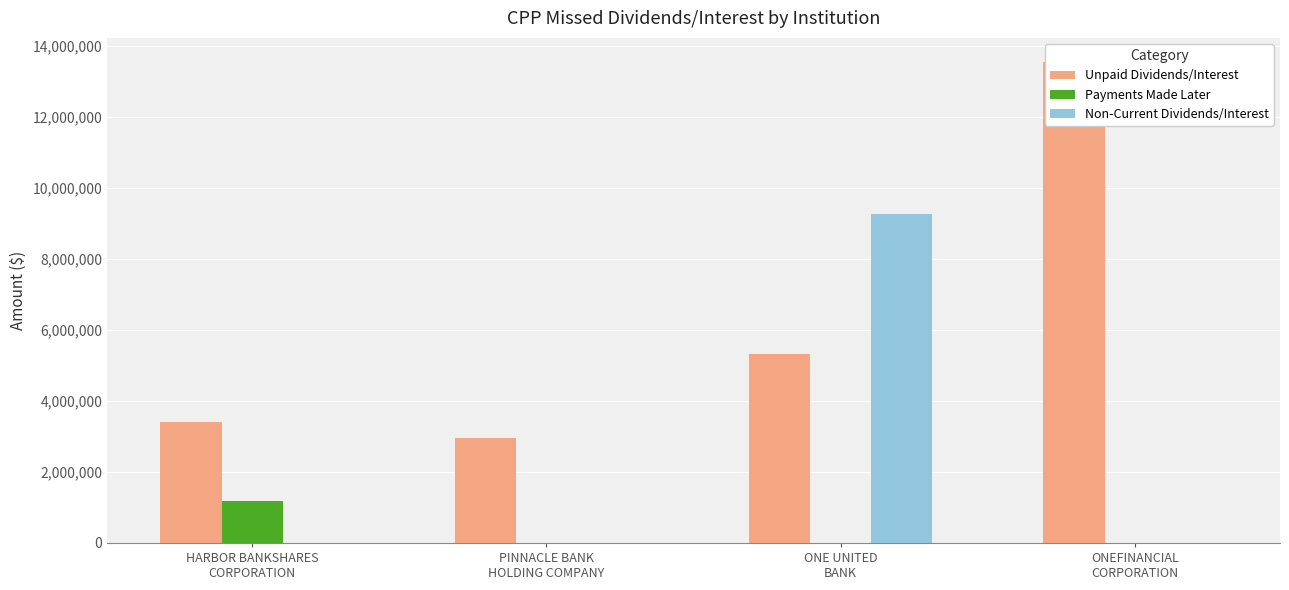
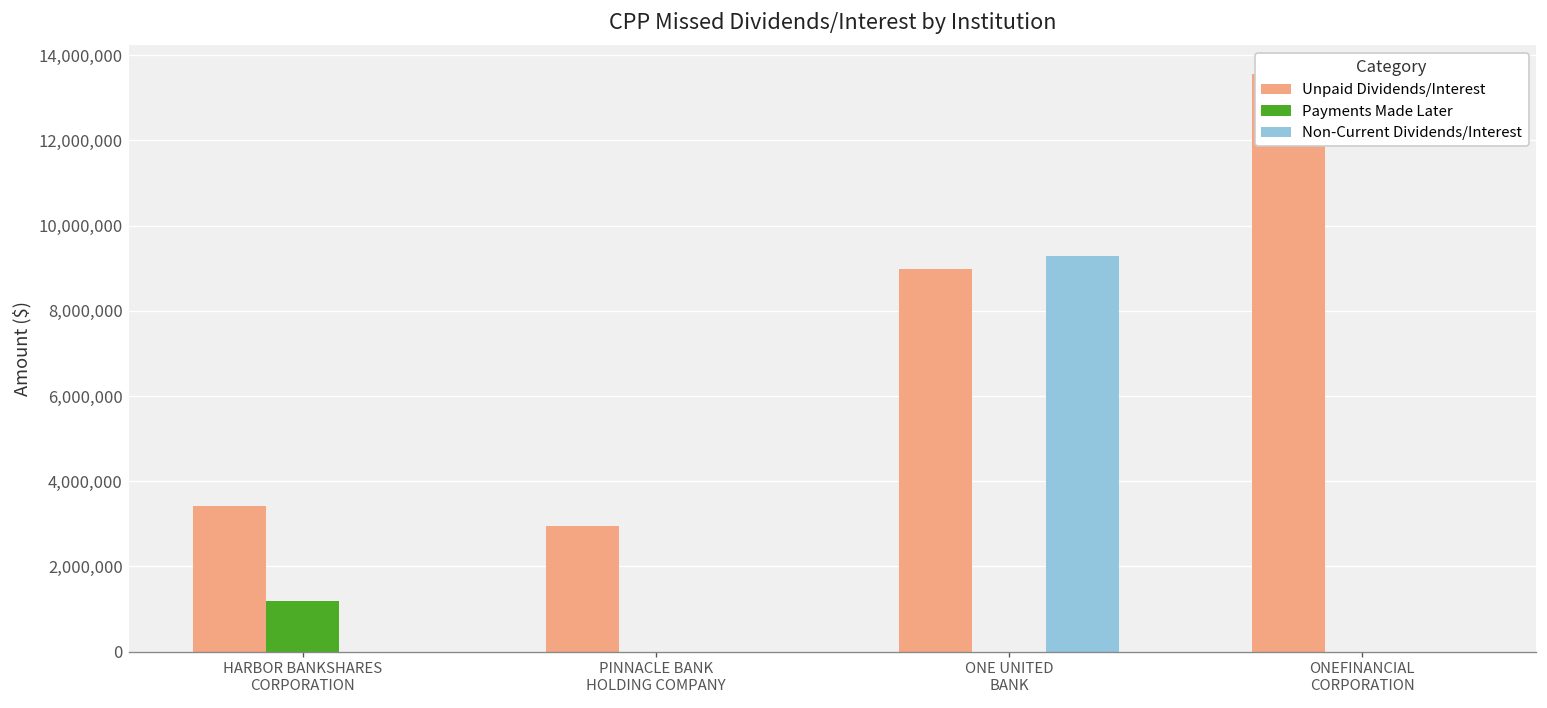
Unpaid Dividends/Interest, ONE UNITED BANK: 5,300,000 -> 9,000,000
